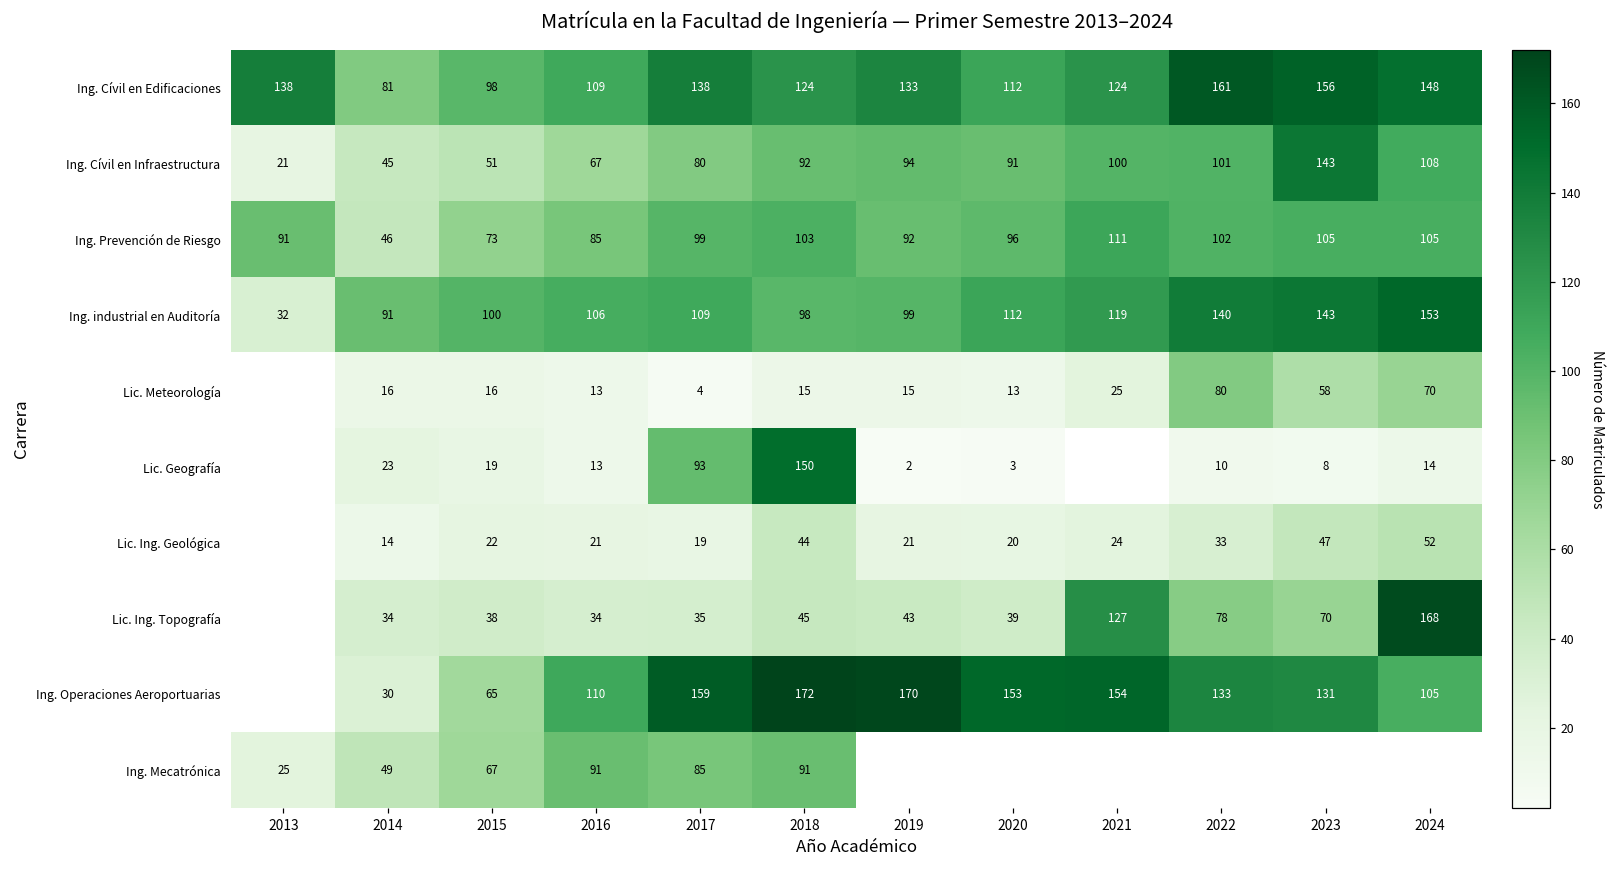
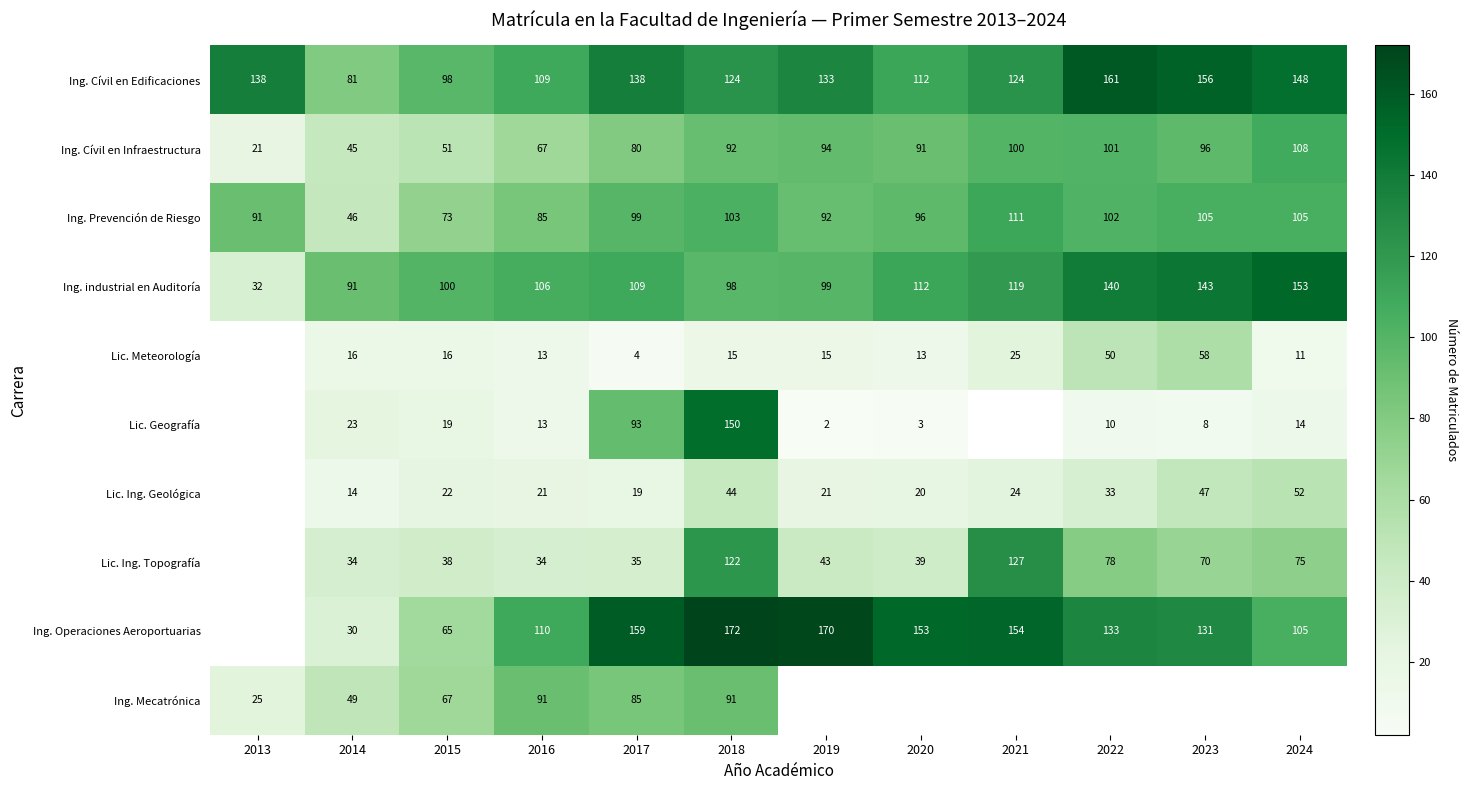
Ing. Cívil en Infraestructura, 2023: 143 -> 96
Lic. Meteorología, 2022: 80 -> 50
Lic. Meteorología, 2024: 70 -> 11
Lic. Ing. Topografía, 2018: 45 -> 122
Lic. Ing. Topografía, 2024: 168 -> 75
